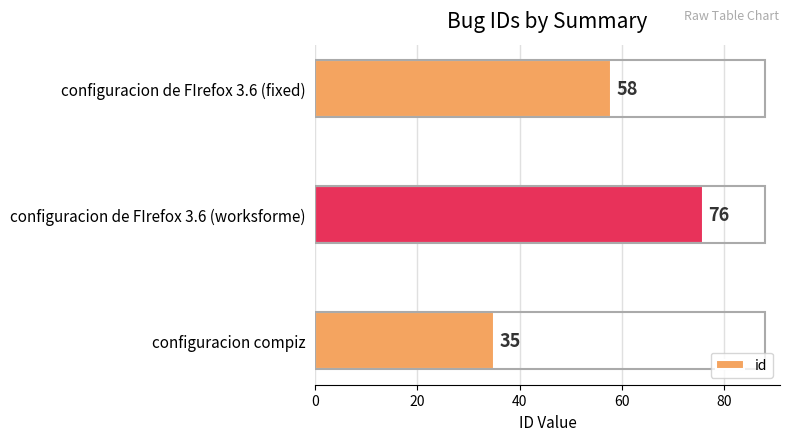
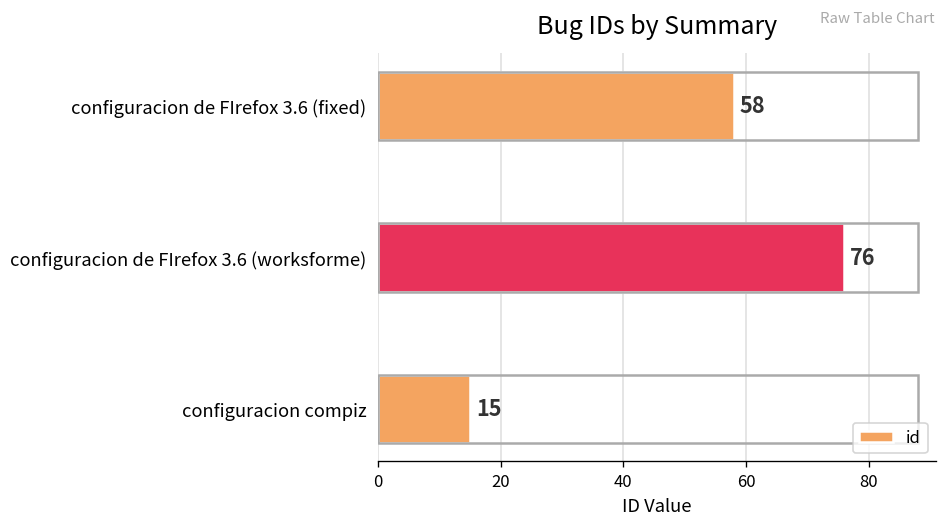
configuracion compiz: 35 -> 15
